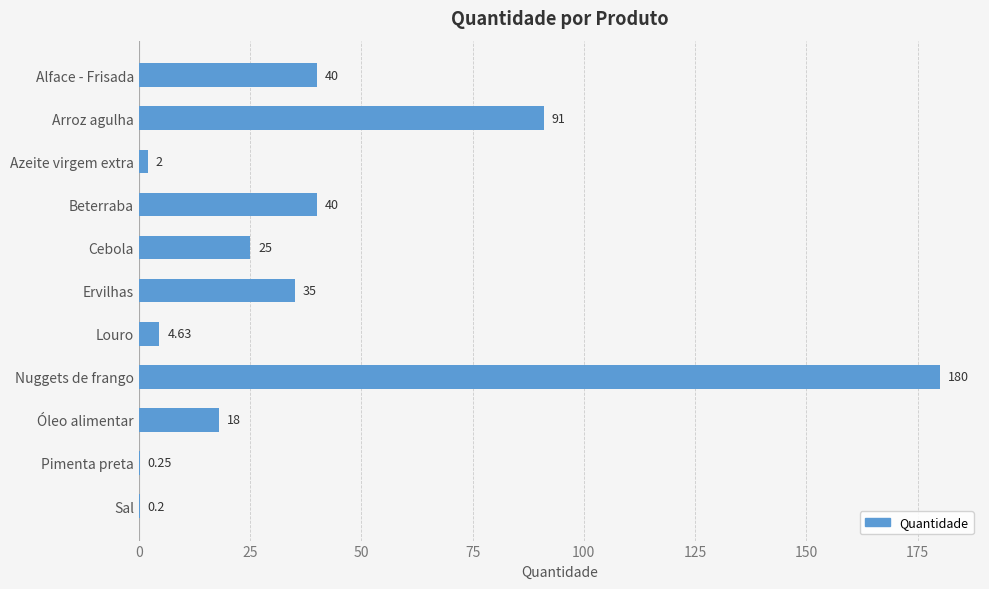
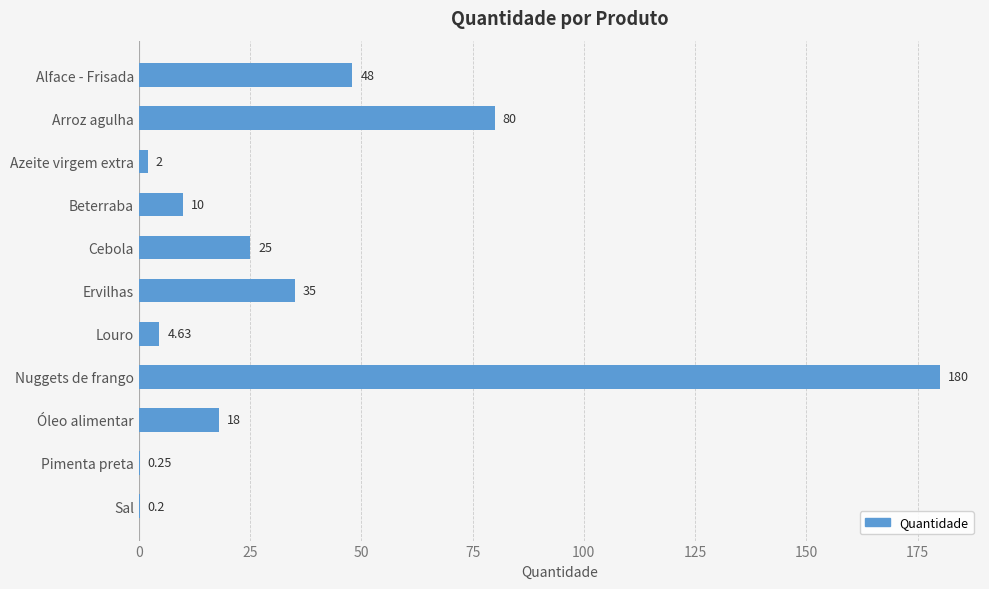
Alface - Frisada: 40 -> 48
Arroz agulha: 91 -> 80
Beterraba: 40 -> 10
